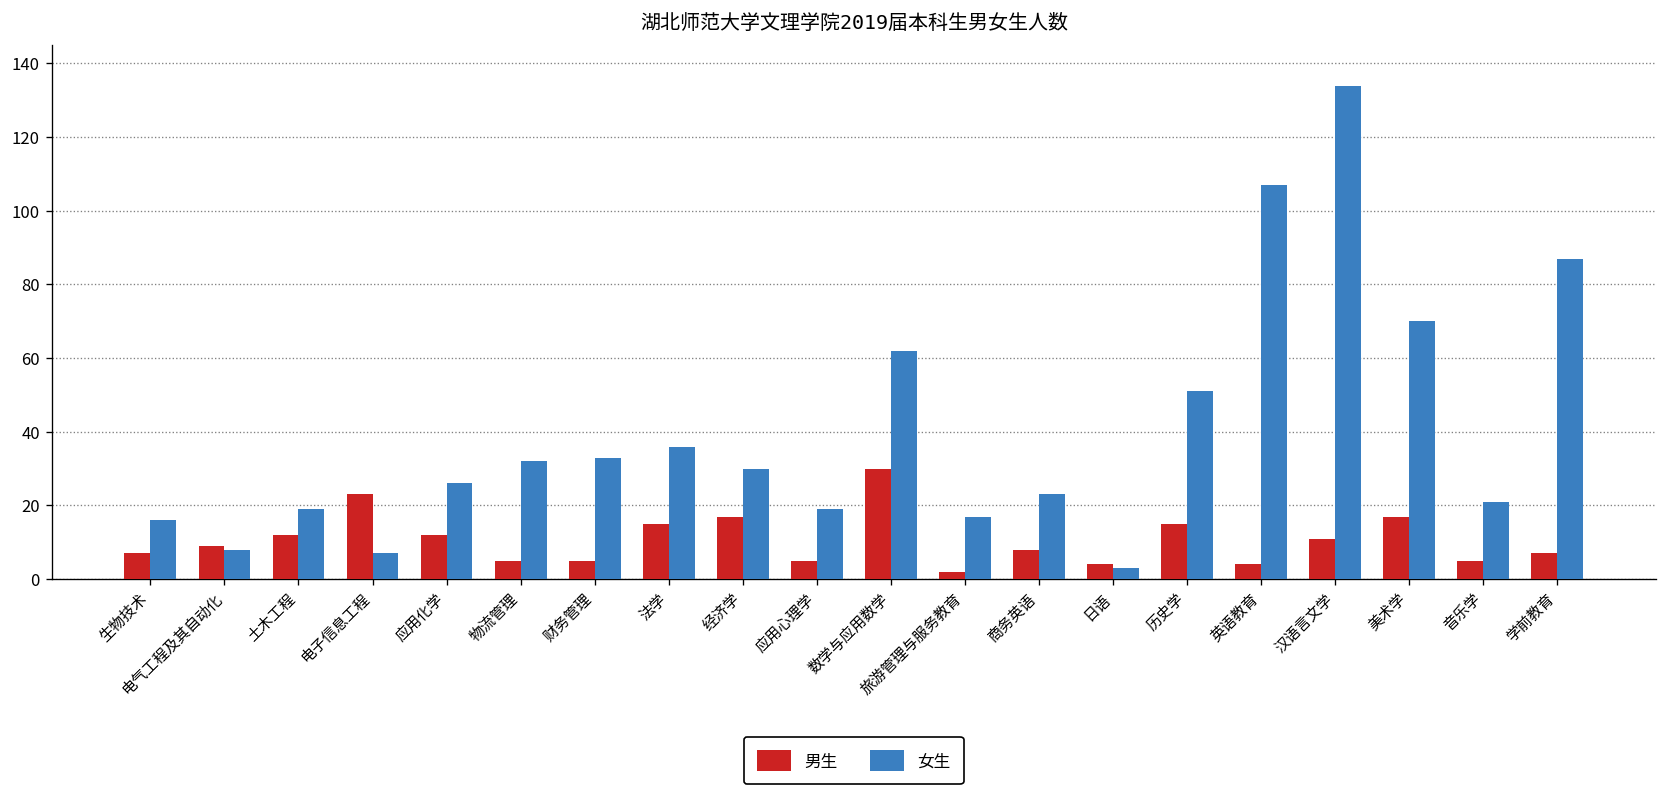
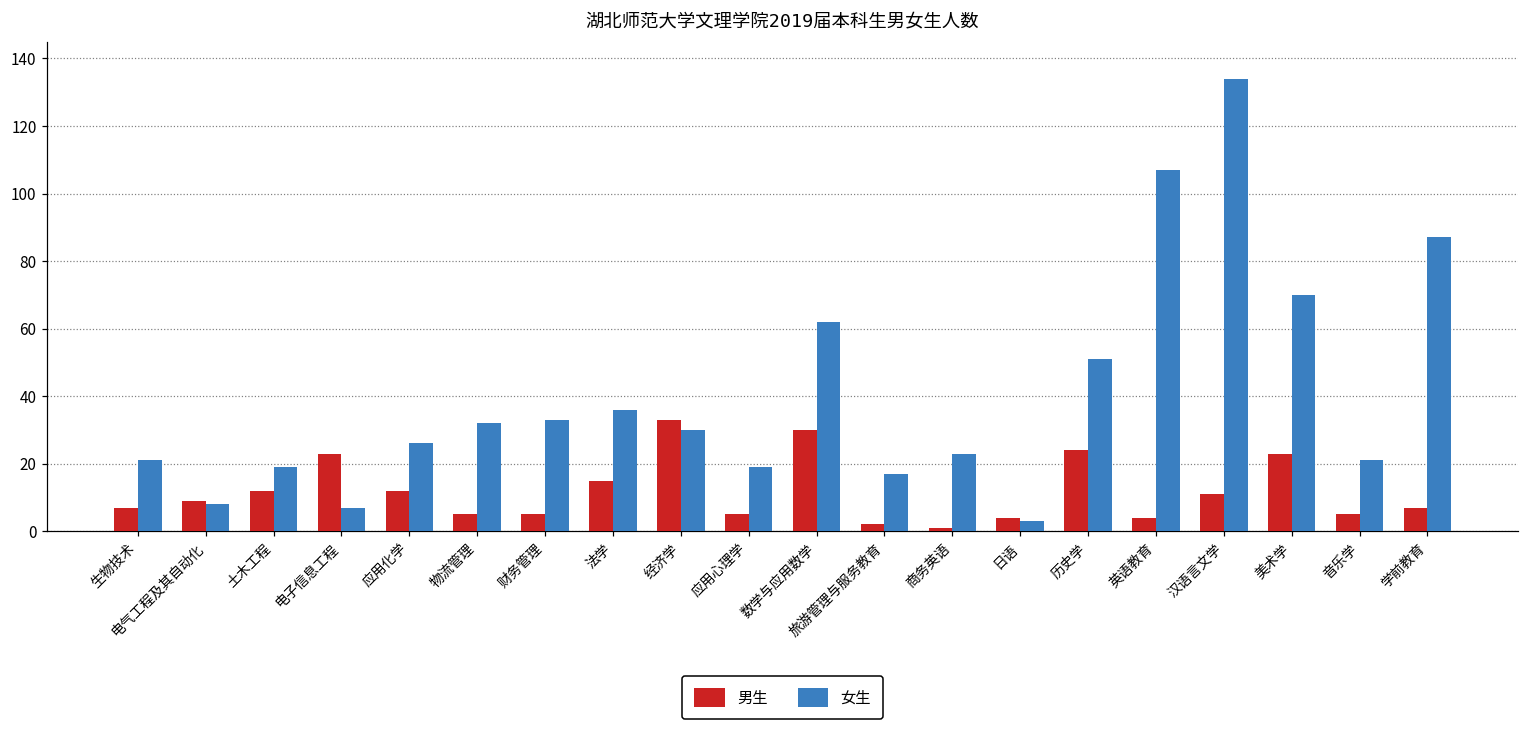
女生, 生物技术: 16 -> 21
男生, 经济学: 17 -> 33
男生, 商务英语: 8 -> 1
男生, 历史学: 15 -> 24
男生, 美术学: 17 -> 23
